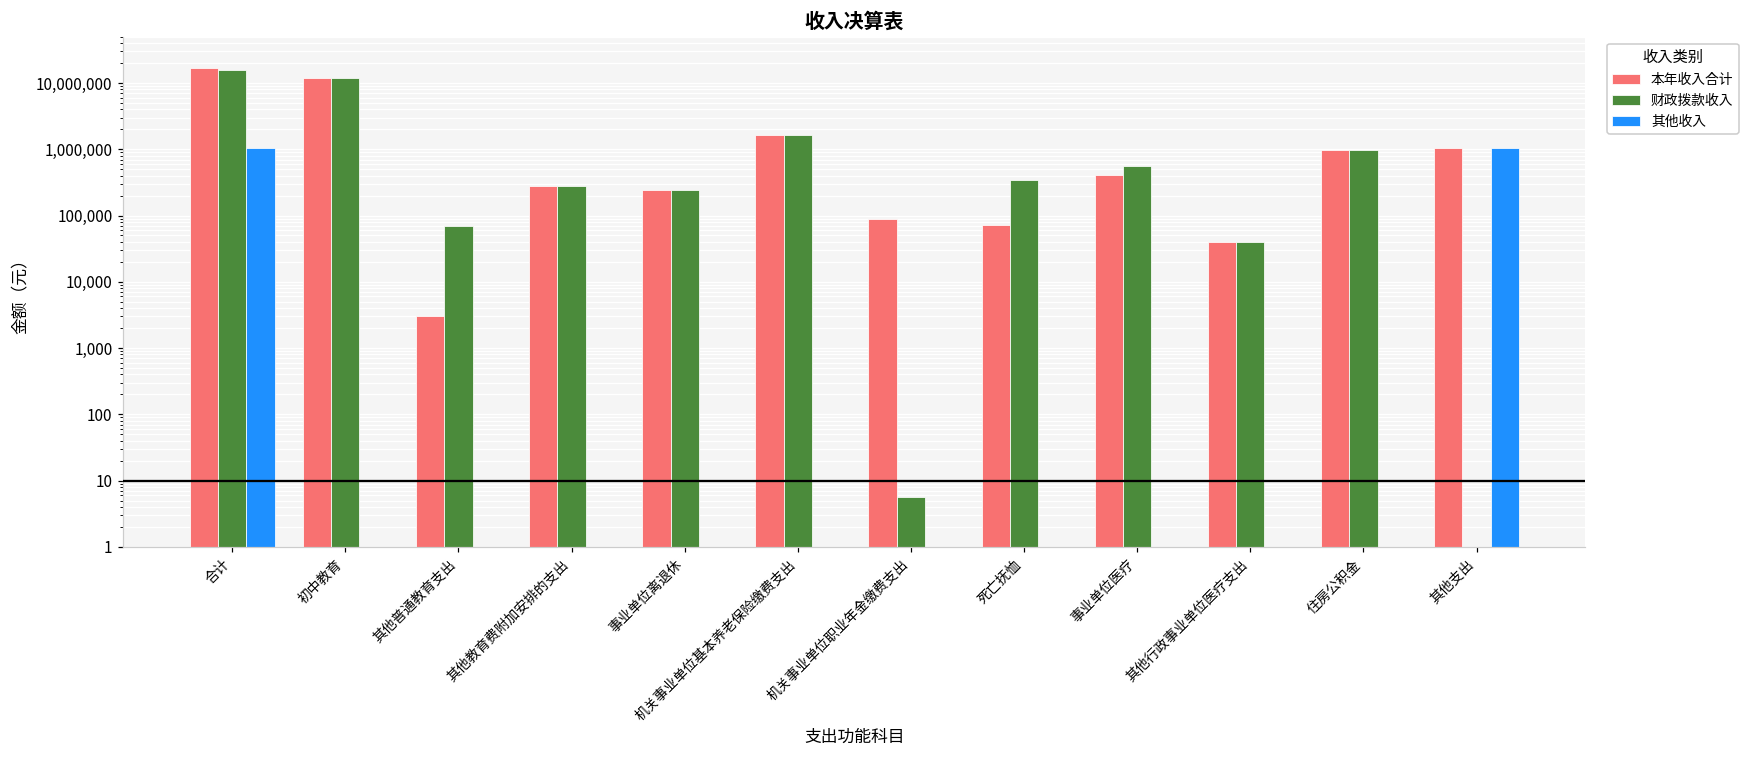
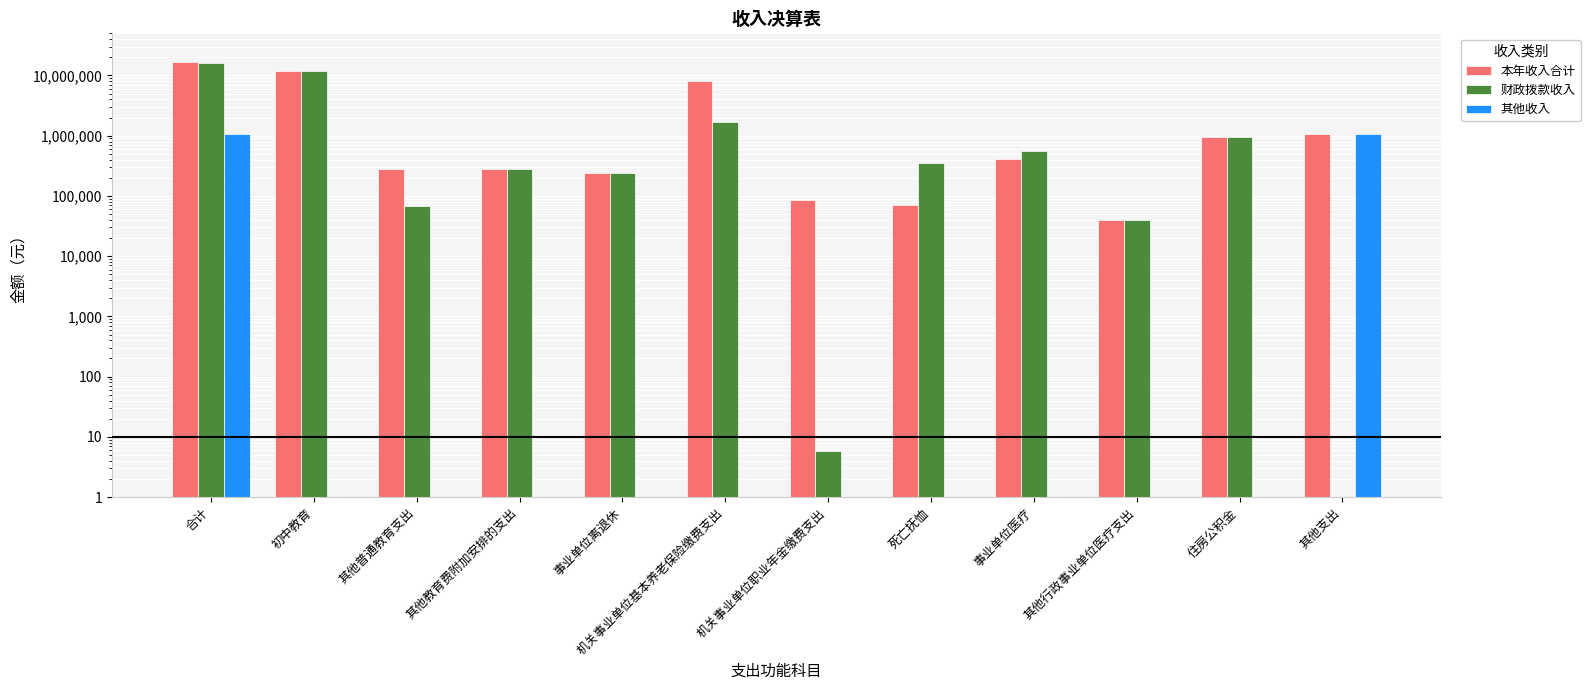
本年收入合计, 其他普通教育支出: 3,000 -> 300,000
本年收入合计, 机关事业单位基本养老保险缴费支出: 1,700,000 -> 8,000,000
